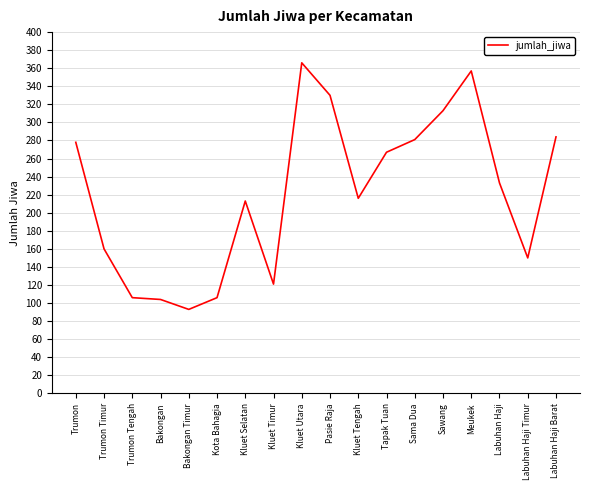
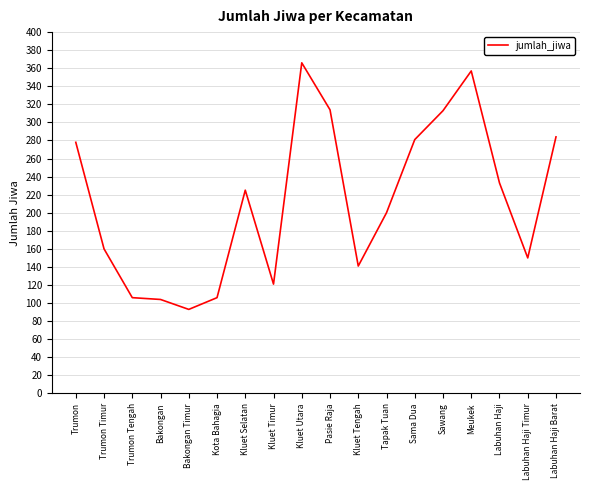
Kluet Selatan: 210 -> 230
Pasie Raja: 330 -> 310
Kluet Tengah: 220 -> 140
Tapak Tuan: 270 -> 200
